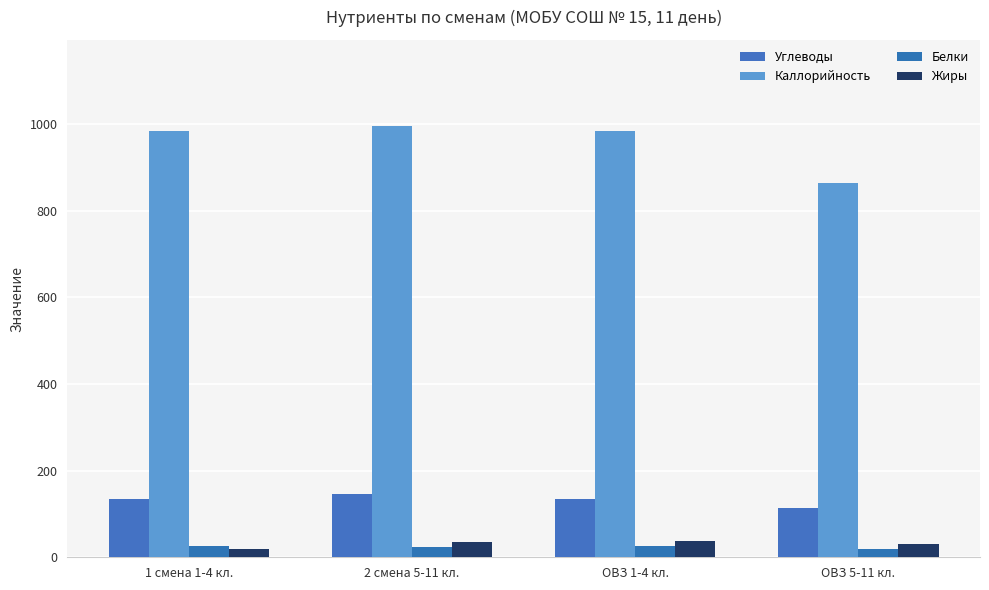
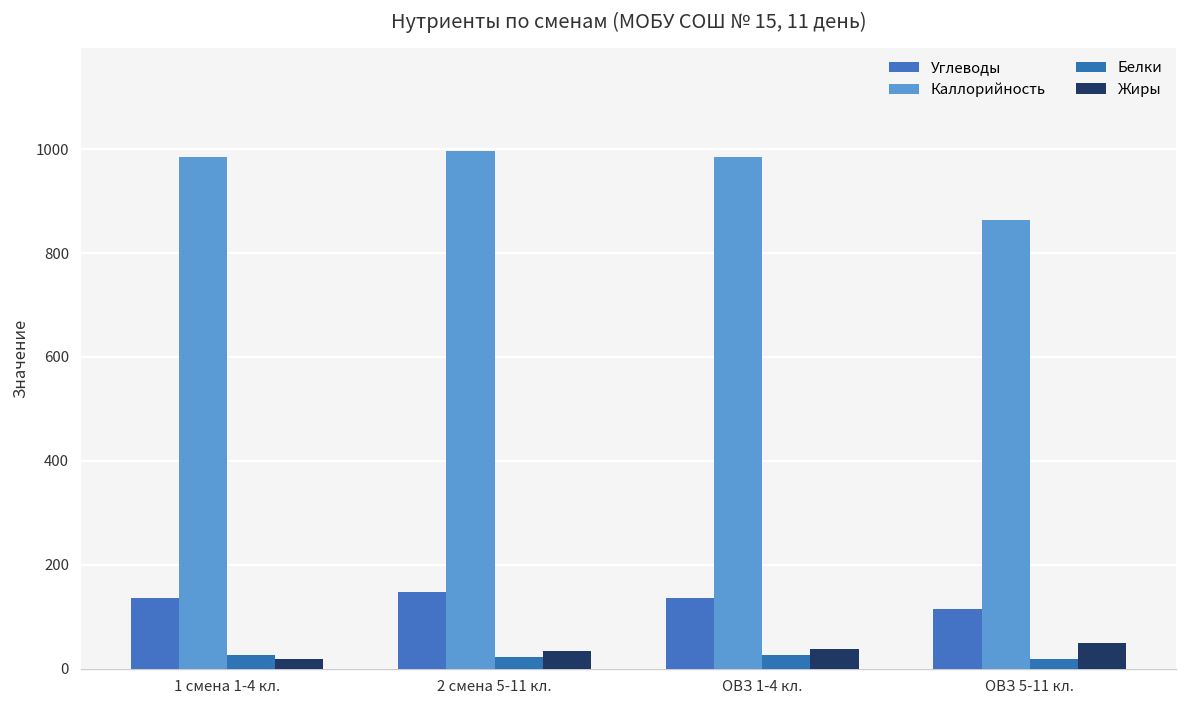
Жиры, ОВЗ 5-11 кл.: 30 -> 50
